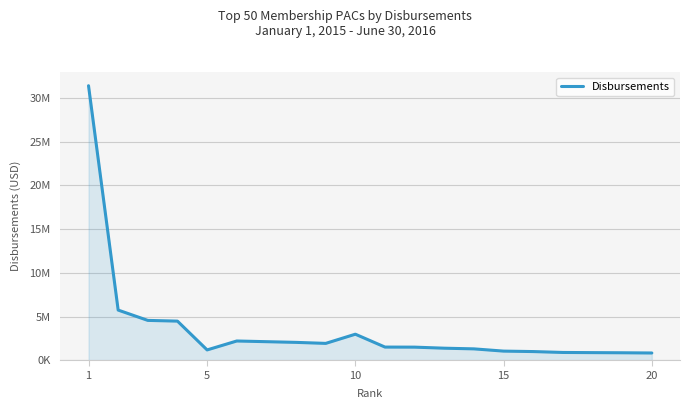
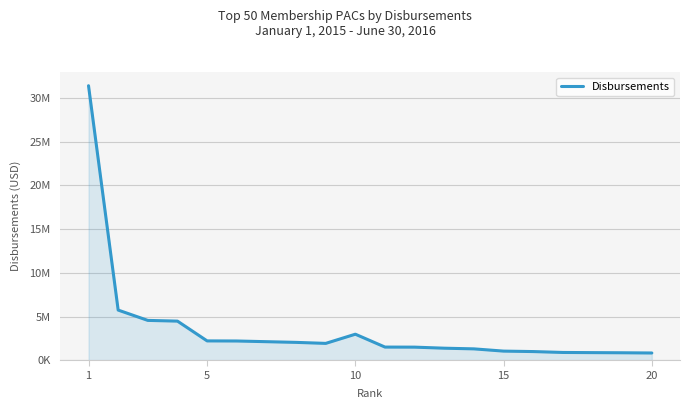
5: 1000000 -> 2000000
